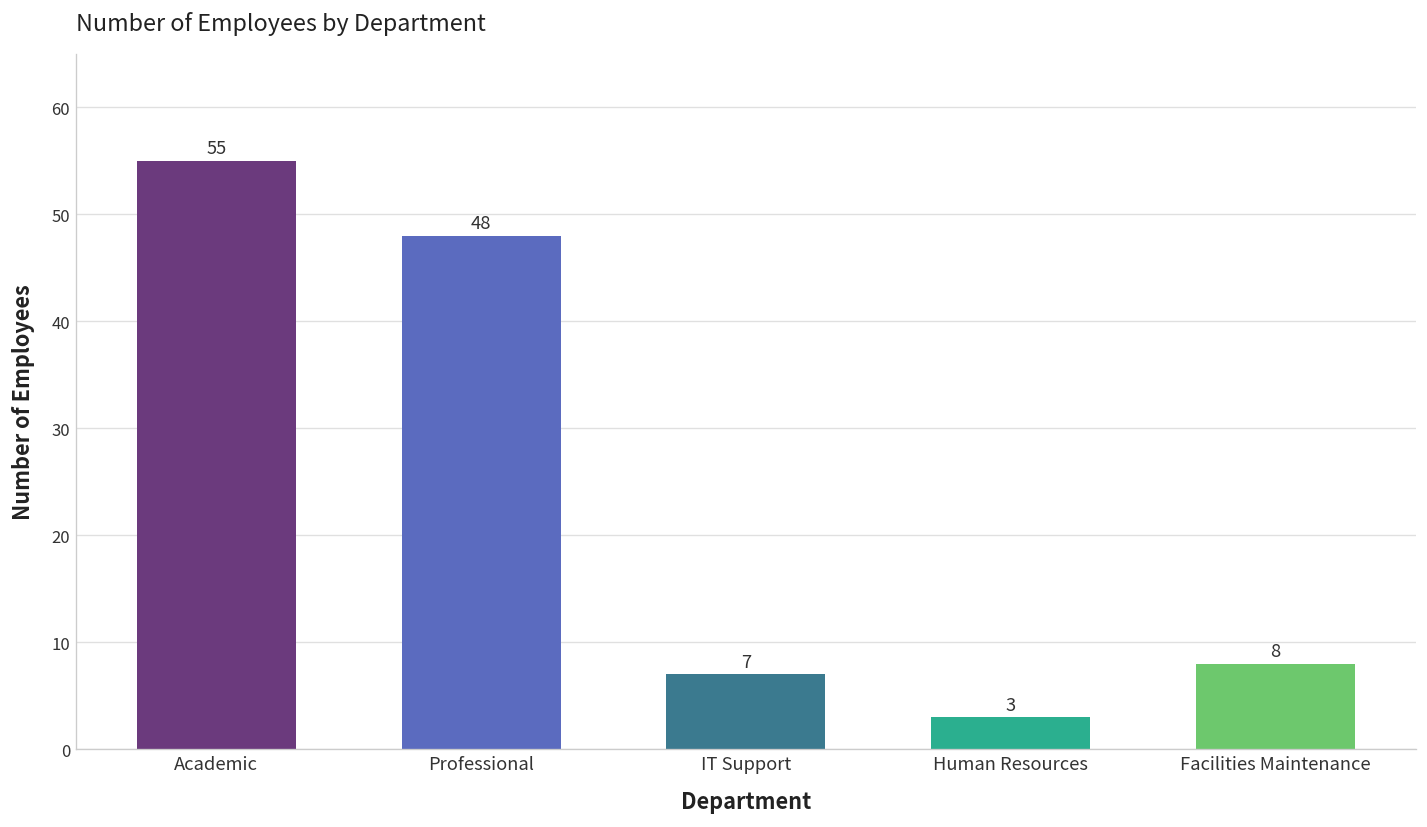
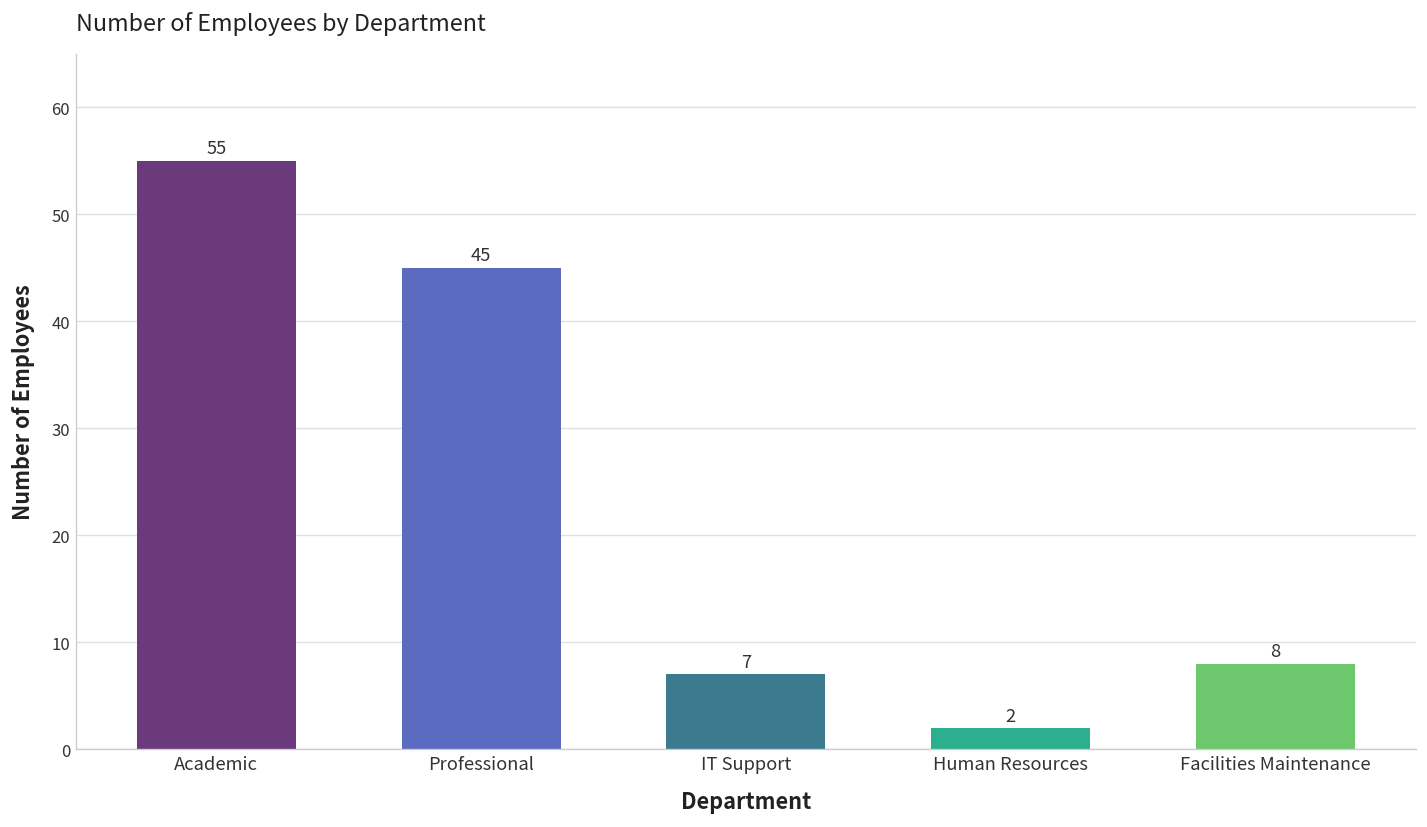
Professional: 48 -> 45
Human Resources: 3 -> 2
